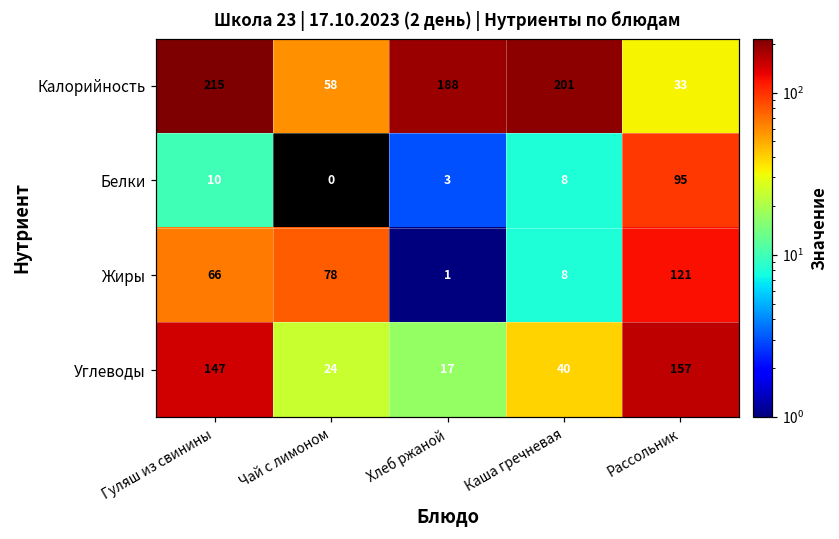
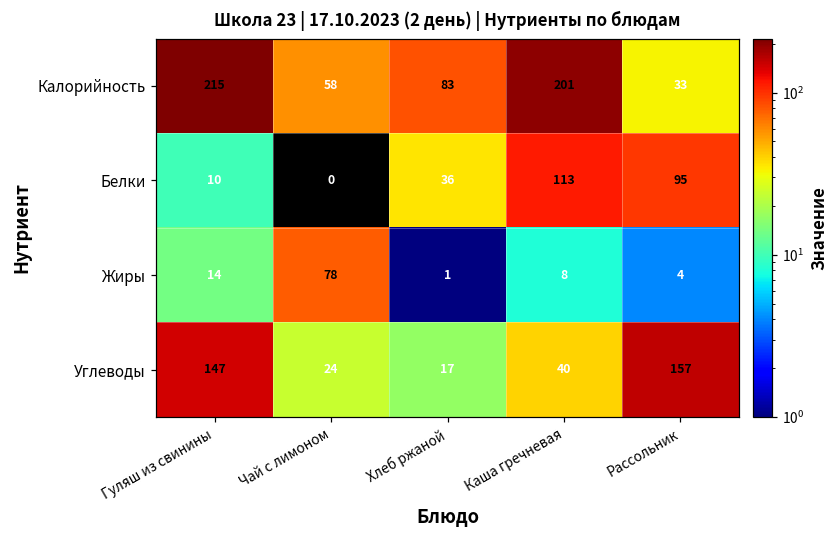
Калорийность, Хлеб ржаной: 188 -> 83
Белки, Хлеб ржаной: 3 -> 36
Белки, Каша гречневая: 8 -> 113
Жиры, Гуляш из свинины: 66 -> 14
Жиры, Рассольник: 121 -> 4
